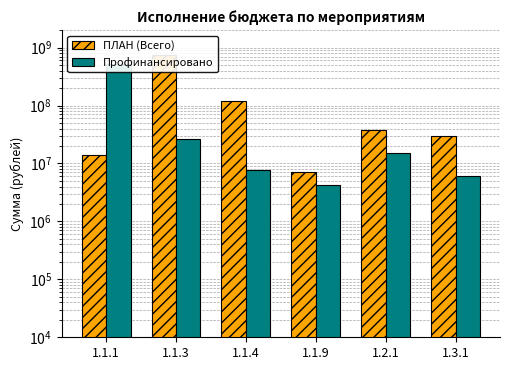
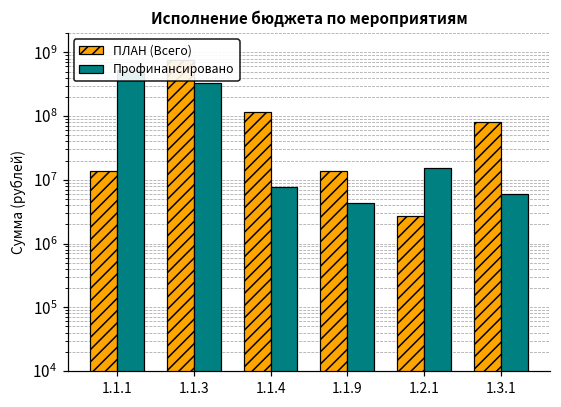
Профинансировано, 1.1.3: 30000000 -> 300000000
ПЛАН (Всего), 1.1.9: 7000000 -> 14000000
ПЛАН (Всего), 1.2.1: 40000000 -> 3000000
ПЛАН (Всего), 1.3.1: 30000000 -> 80000000
